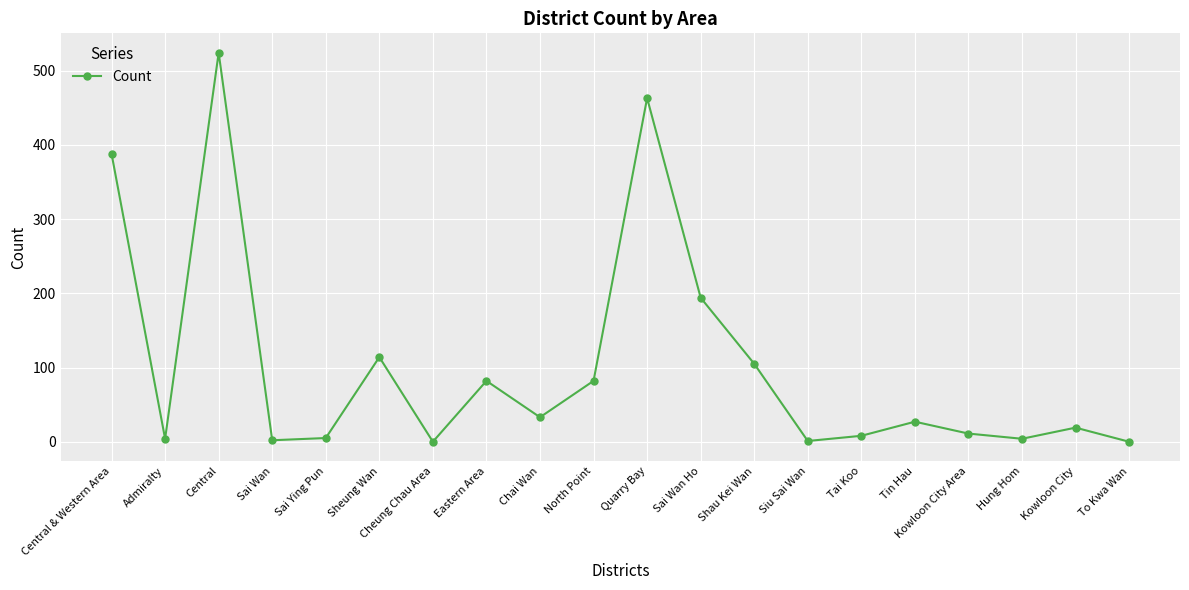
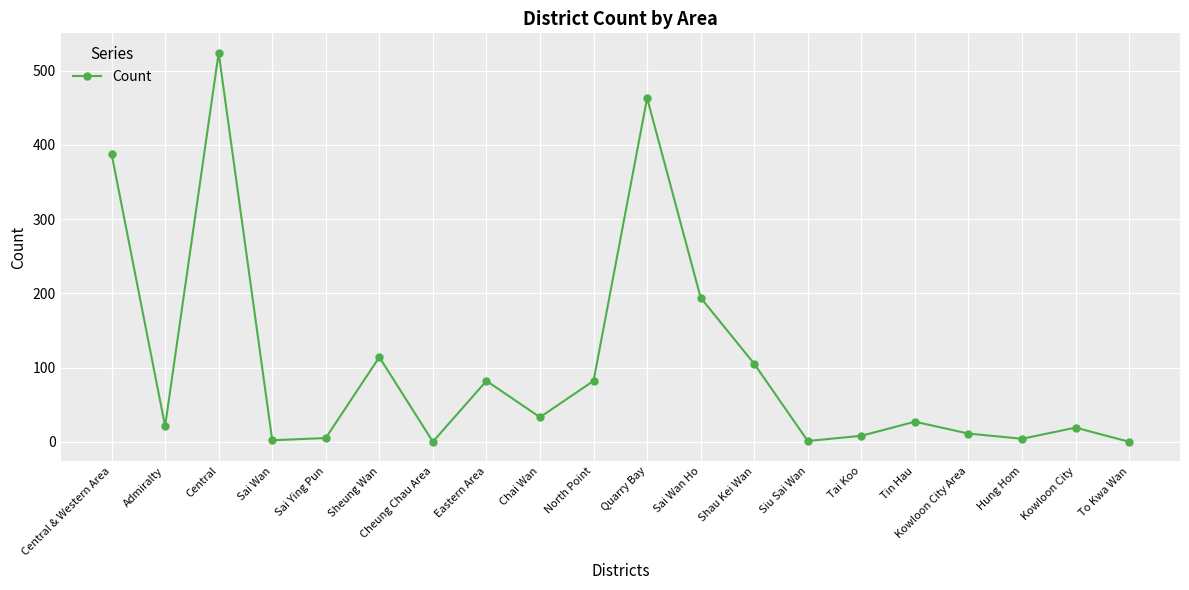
Admiralty: 0 -> 20
